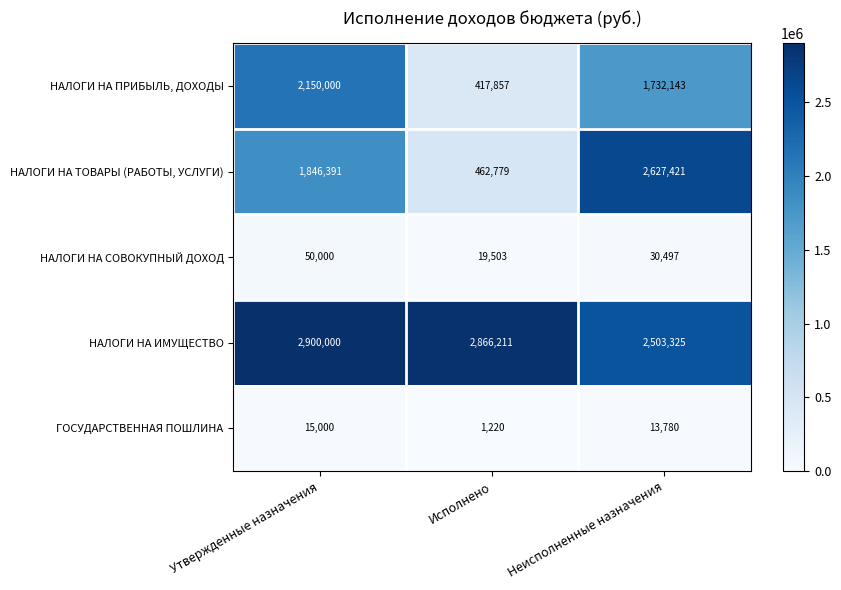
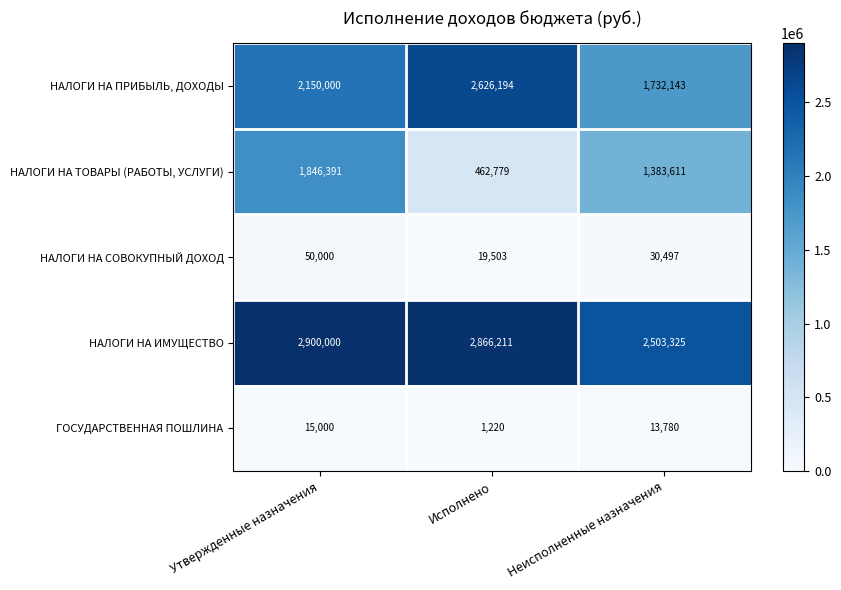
НАЛОГИ НА ПРИБЫЛЬ, ДОХОДЫ, Исполнено: 417,857 -> 2,626,194
НАЛОГИ НА ТОВАРЫ (РАБОТЫ, УСЛУГИ), Неисполненные назначения: 2,627,421 -> 1,383,611
